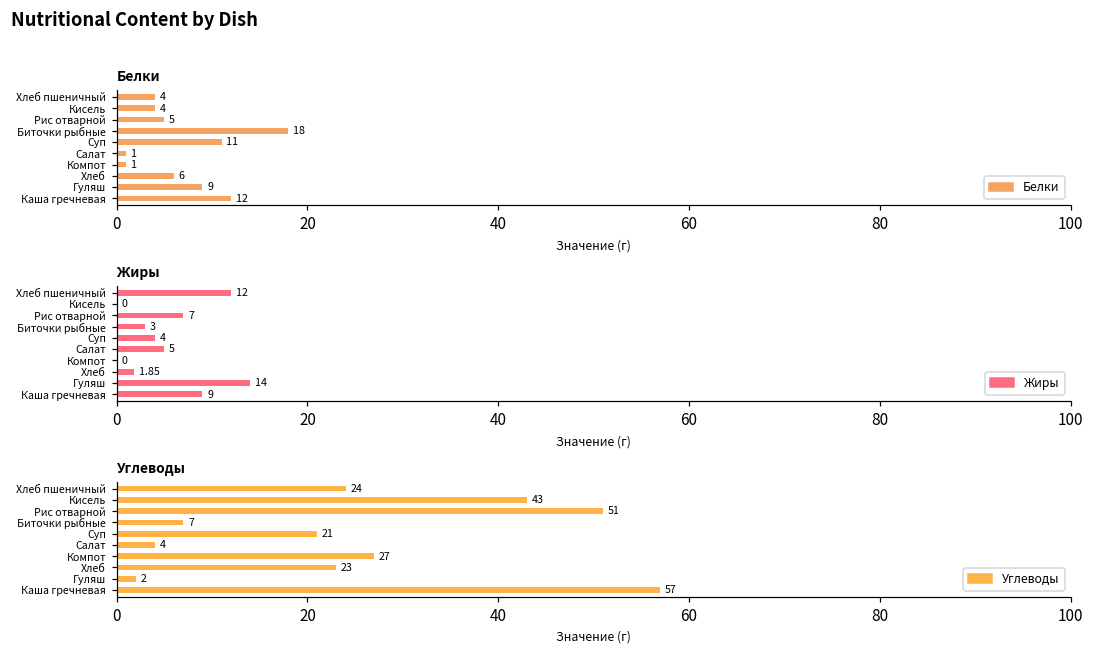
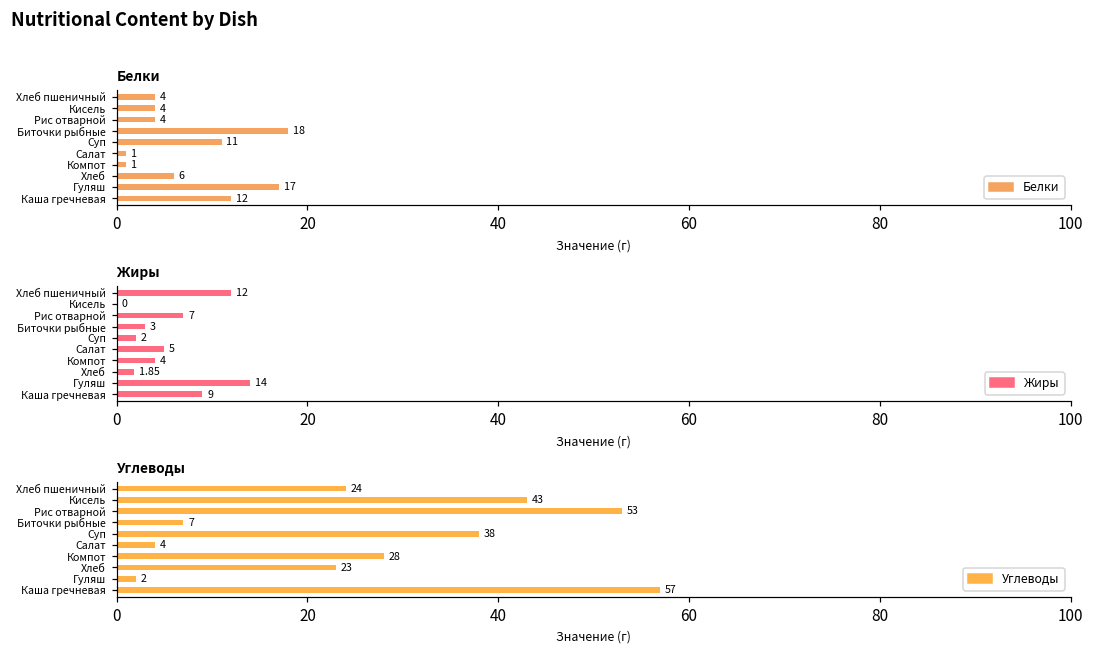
Белки, Рис отварной: 5 -> 4
Белки, Гуляш: 9 -> 17
Жиры, Суп: 4 -> 2
Жиры, Компот: 0 -> 4
Углеводы, Рис отварной: 51 -> 53
Углеводы, Суп: 21 -> 38
Углеводы, Компот: 27 -> 28
